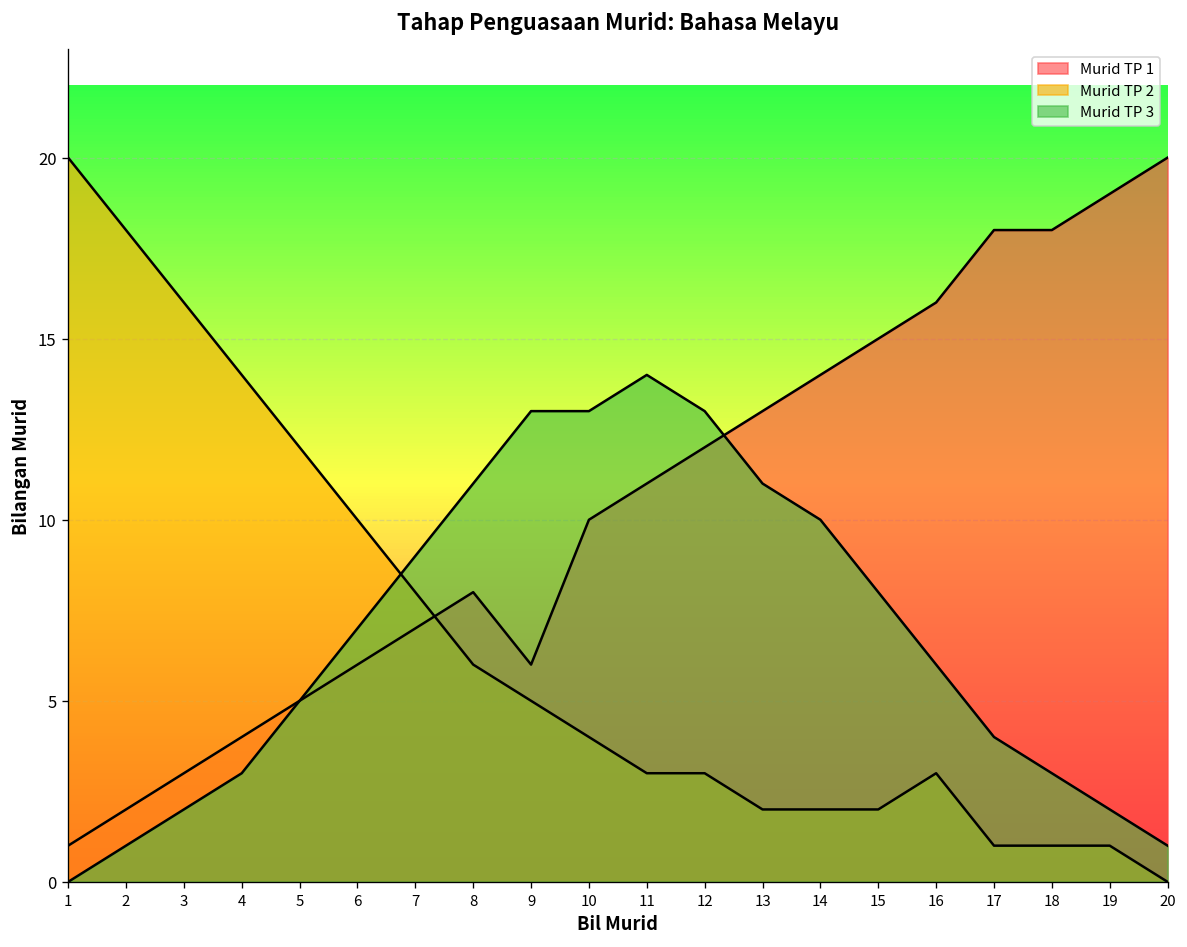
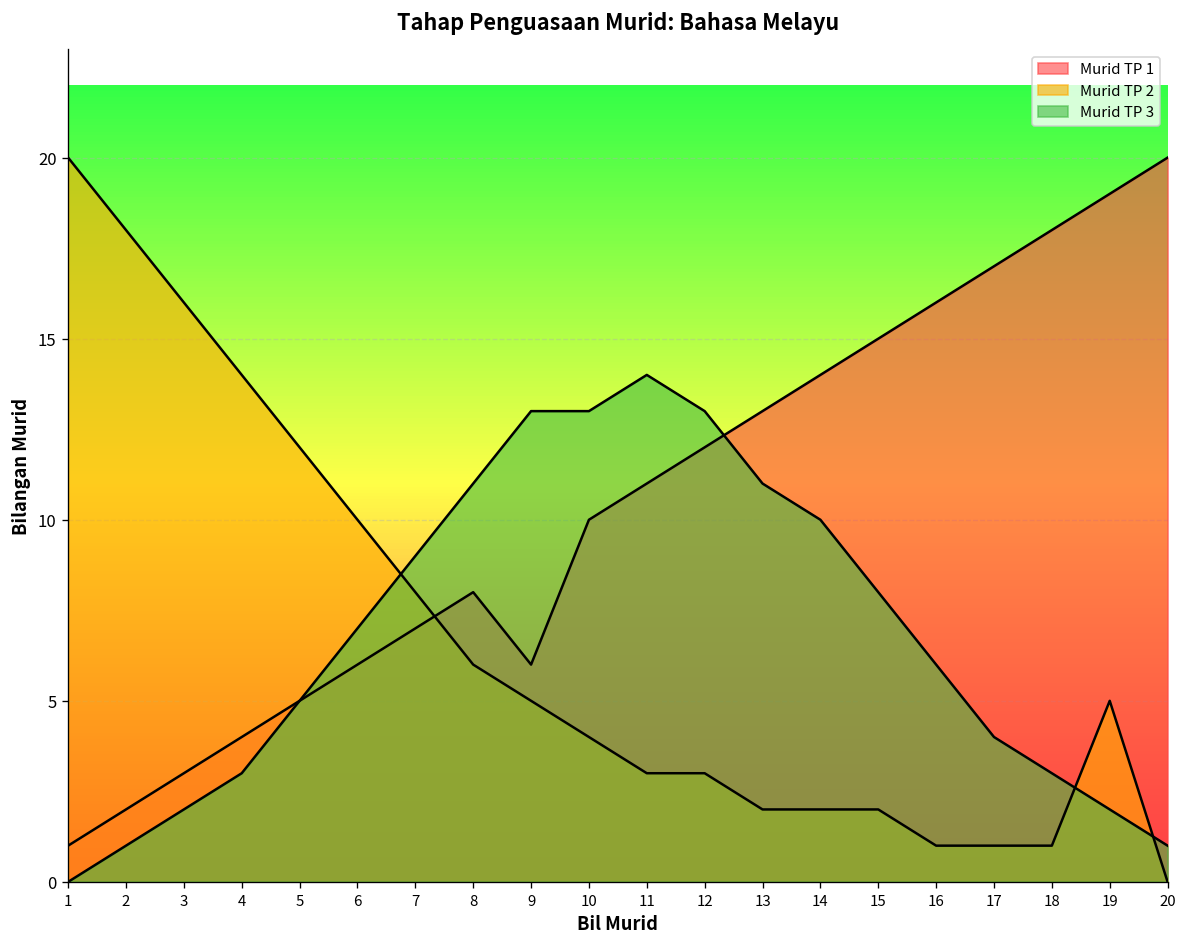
Murid TP 2, 16: 3 -> 1
Murid TP 1, 17: 18 -> 17
Murid TP 2, 19: 1 -> 5
